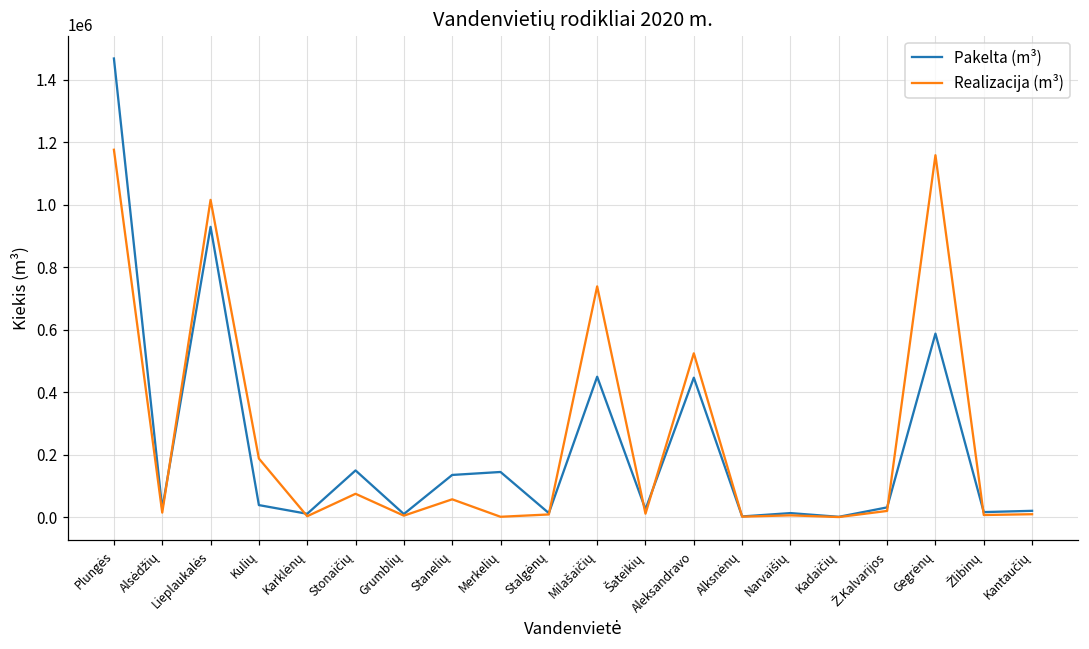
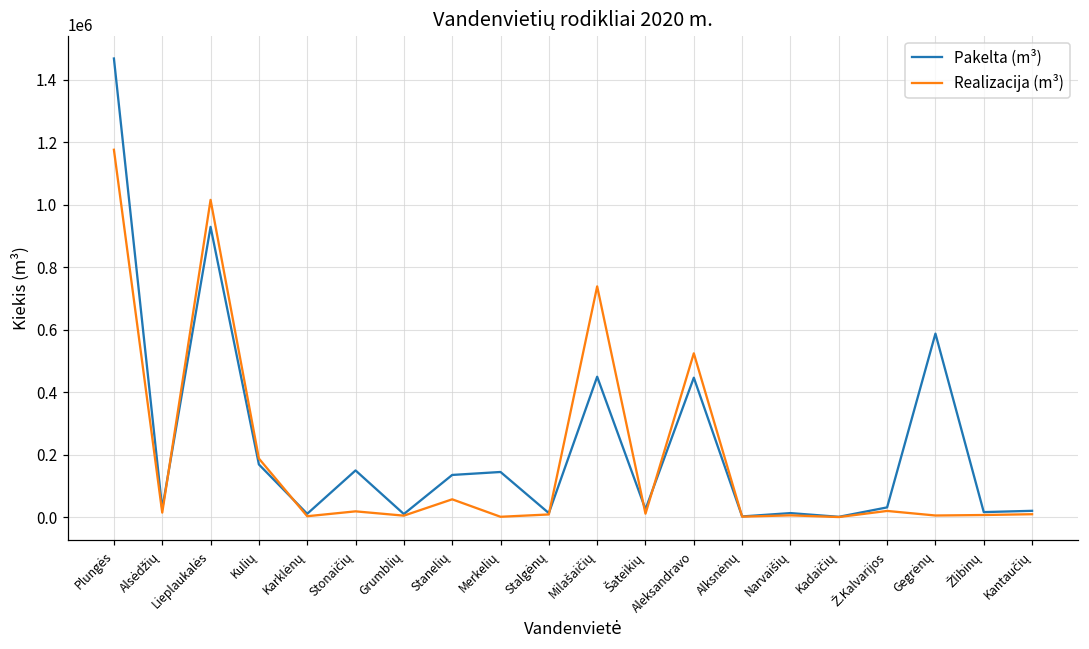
Pakelta (m³), Kulių: 40000 -> 170000
Realizacija (m³), Stonaičių: 80000 -> 20000
Realizacija (m³), Gegrėnų: 1160000 -> 10000
